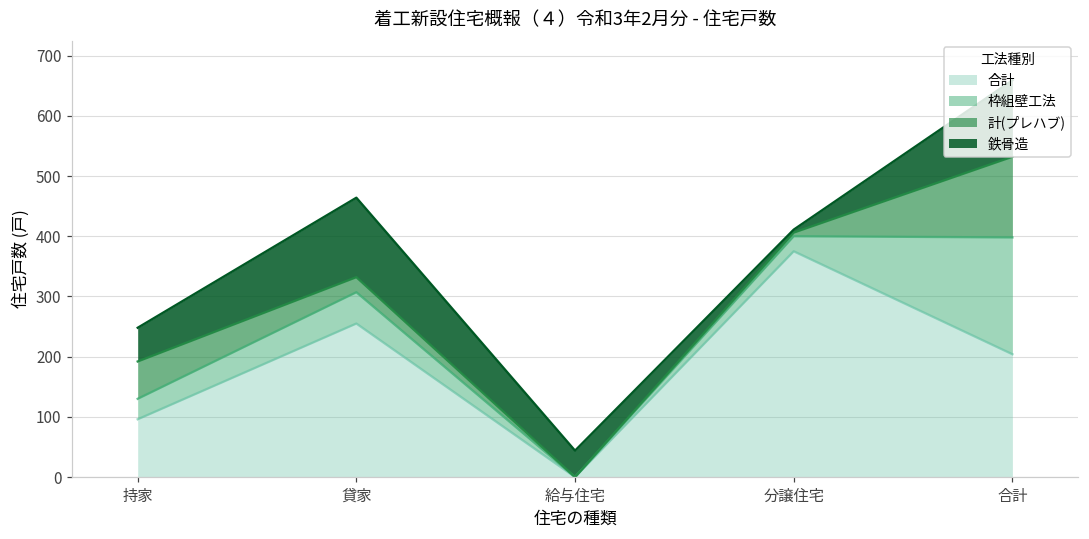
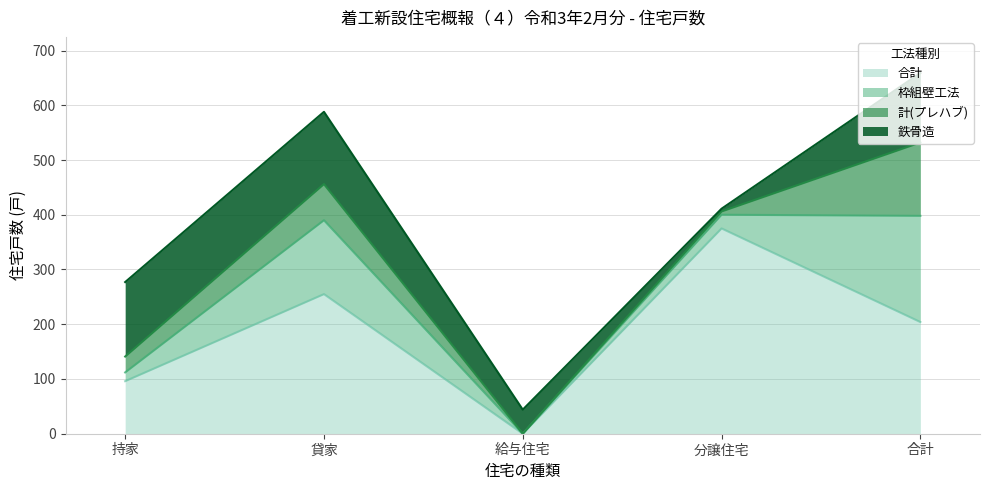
枠組壁工法, 持家: 30 -> 20
計(プレハブ), 持家: 60 -> 30
鉄骨造, 持家: 60 -> 140
枠組壁工法, 貸家: 50 -> 140
計(プレハブ), 貸家: 30 -> 70
